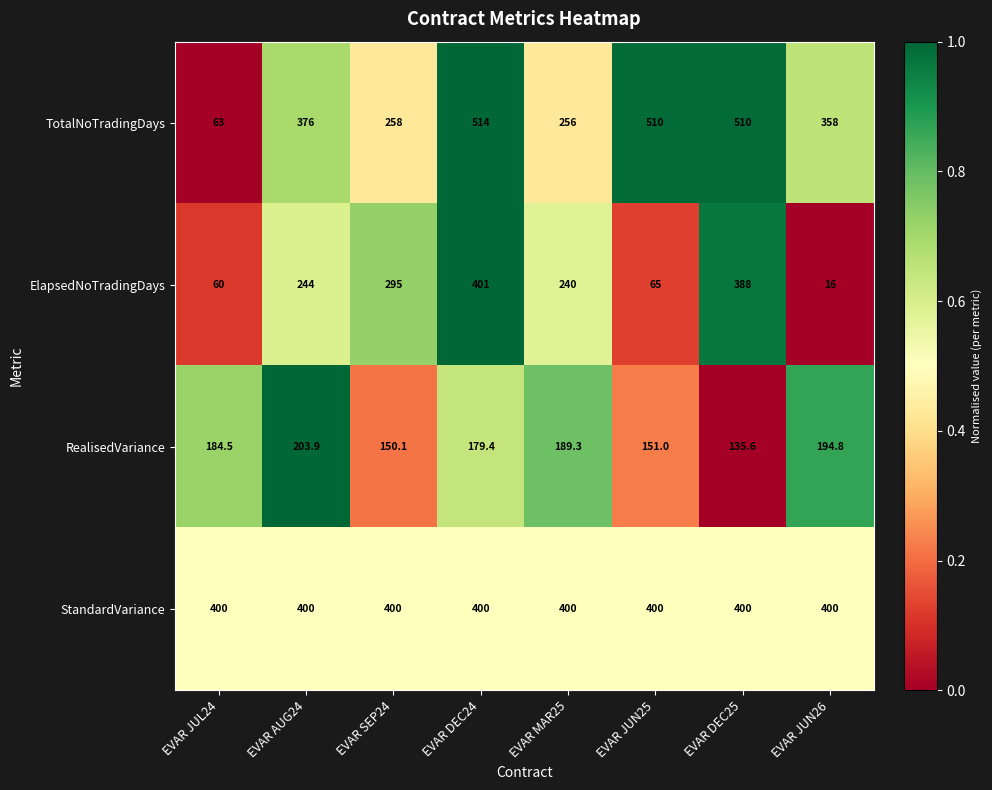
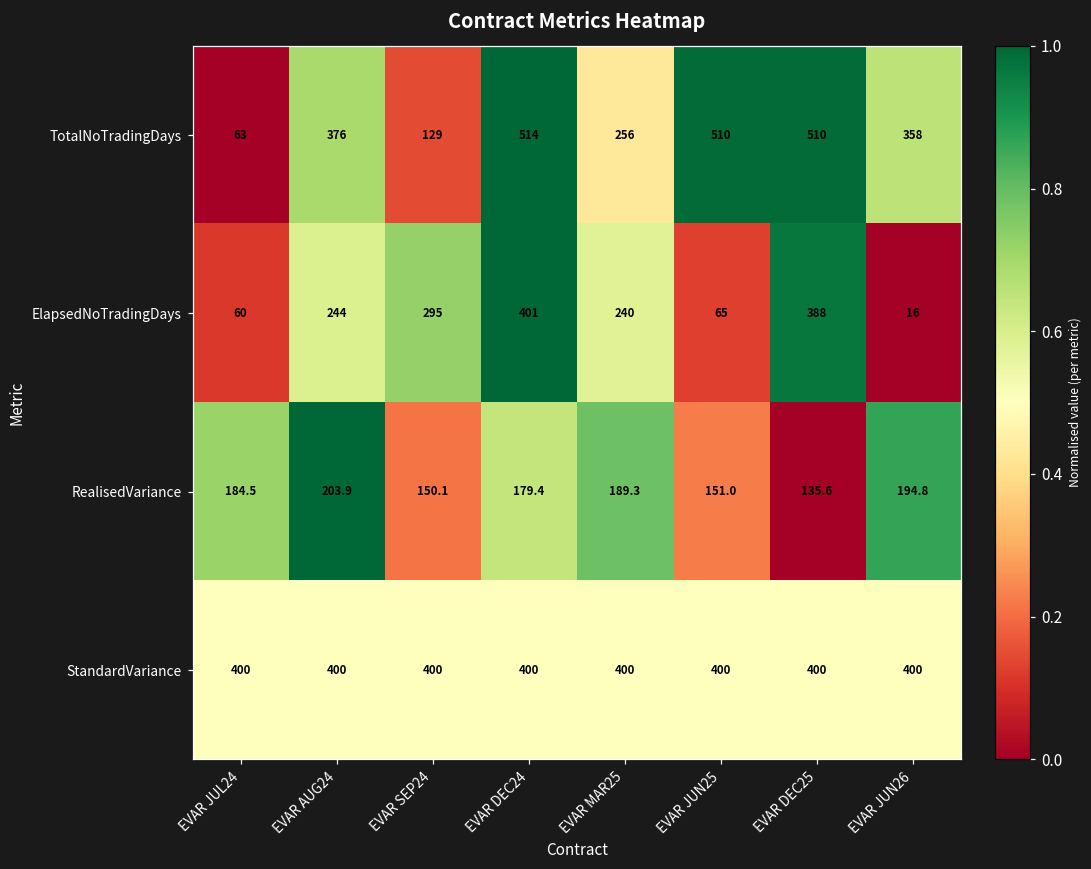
TotalNoTradingDays, EVAR SEP24: 258 -> 129
